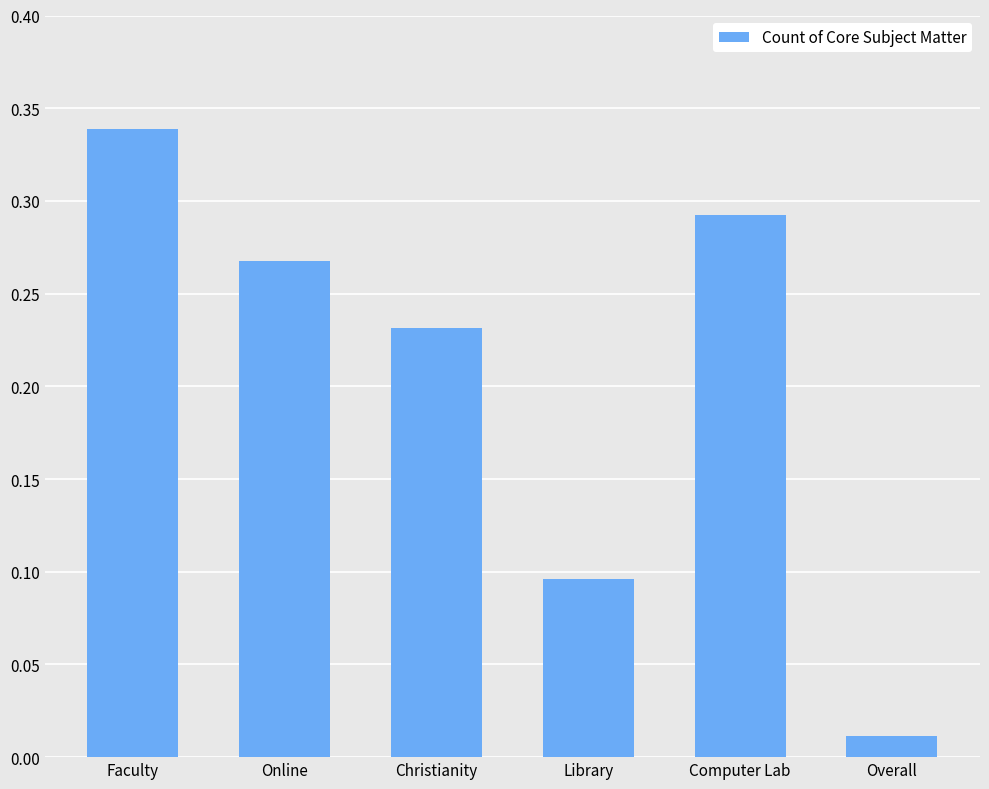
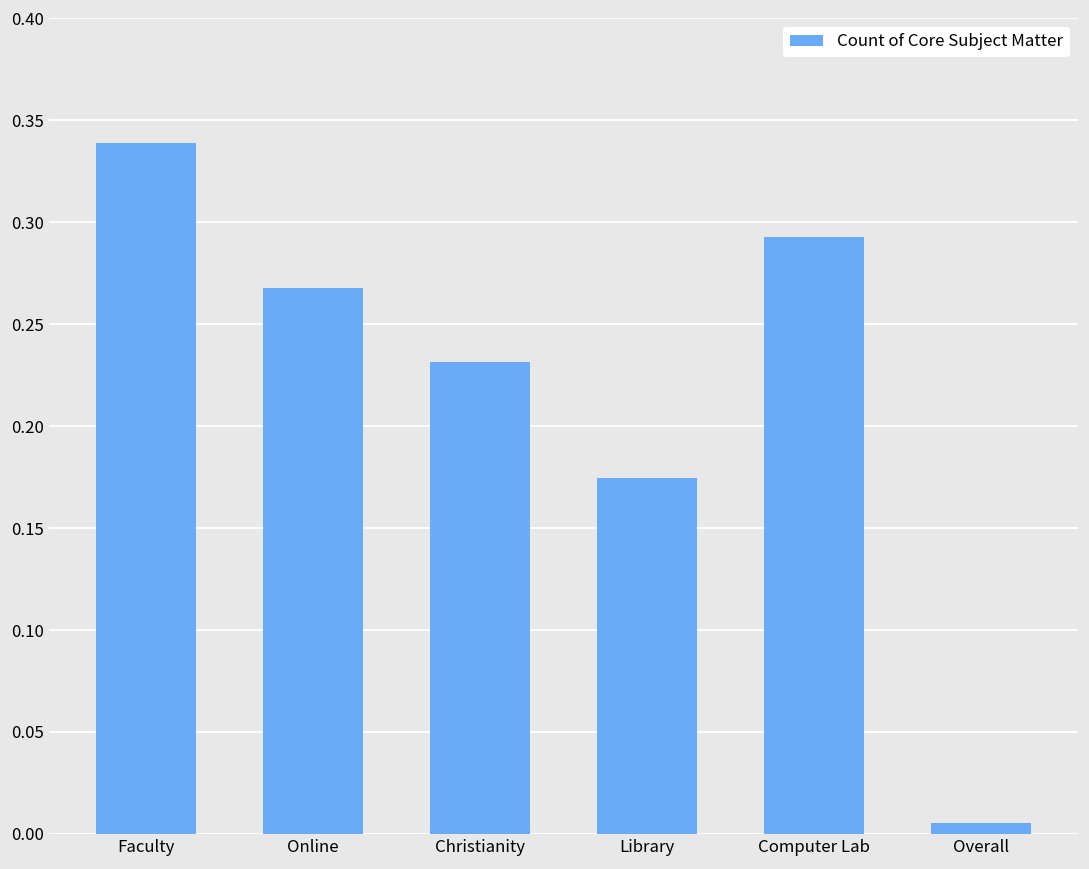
Library: 0.096 -> 0.175
Overall: 0.011 -> 0.006
